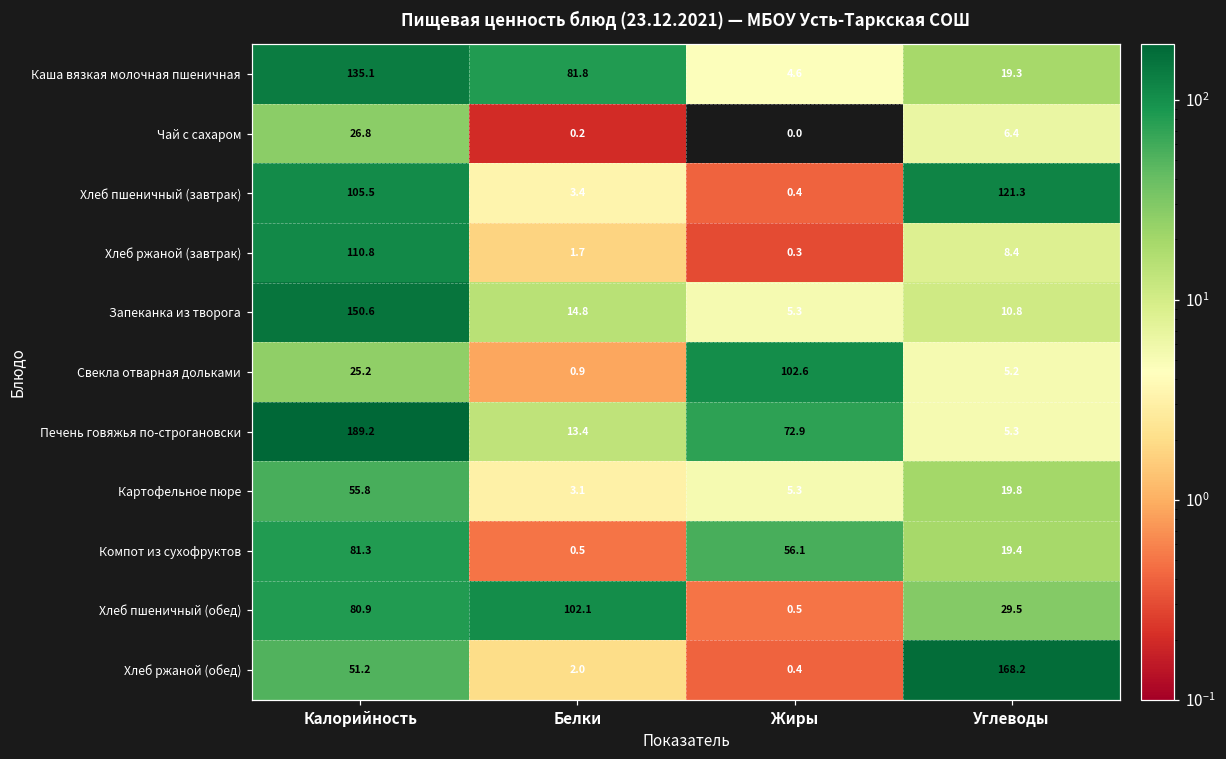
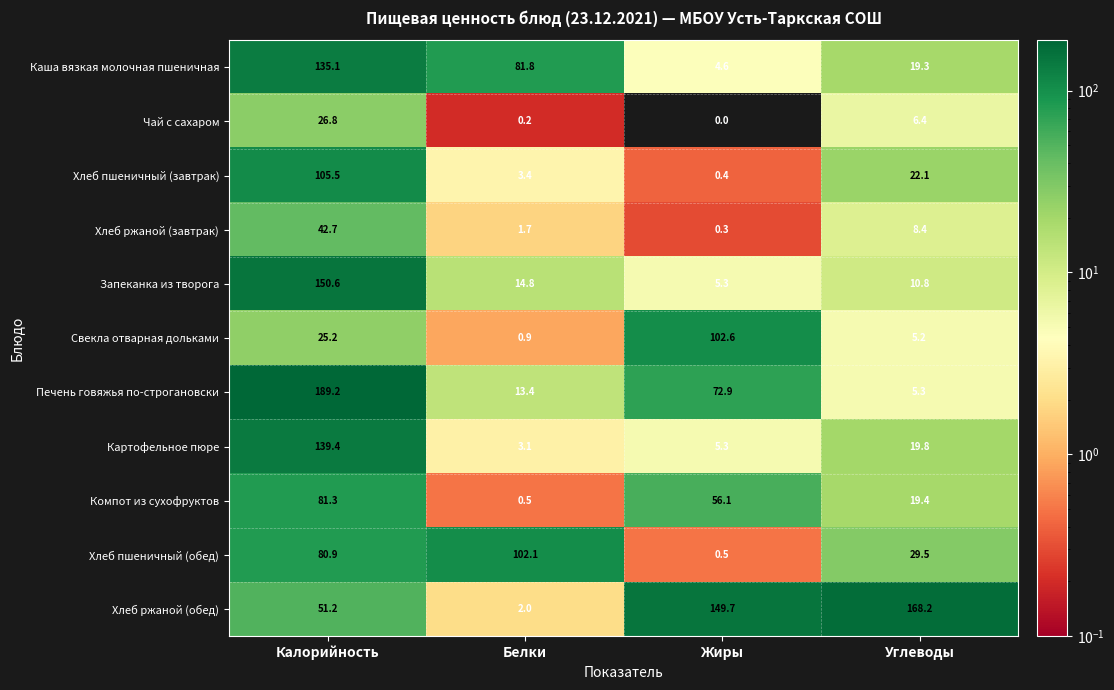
Хлеб пшеничный (завтрак), Углеводы: 121.3 -> 22.1
Хлеб ржаной (завтрак), Калорийность: 110.8 -> 42.7
Картофельное пюре, Калорийность: 55.8 -> 139.4
Хлеб ржаной (обед), Жиры: 0.4 -> 149.7
